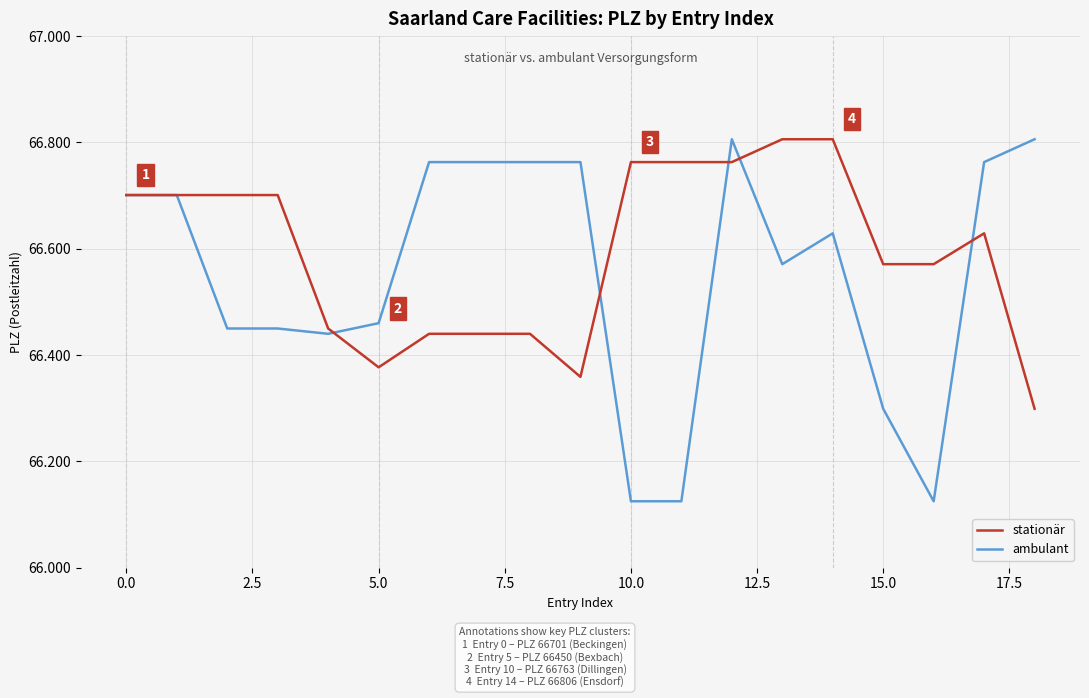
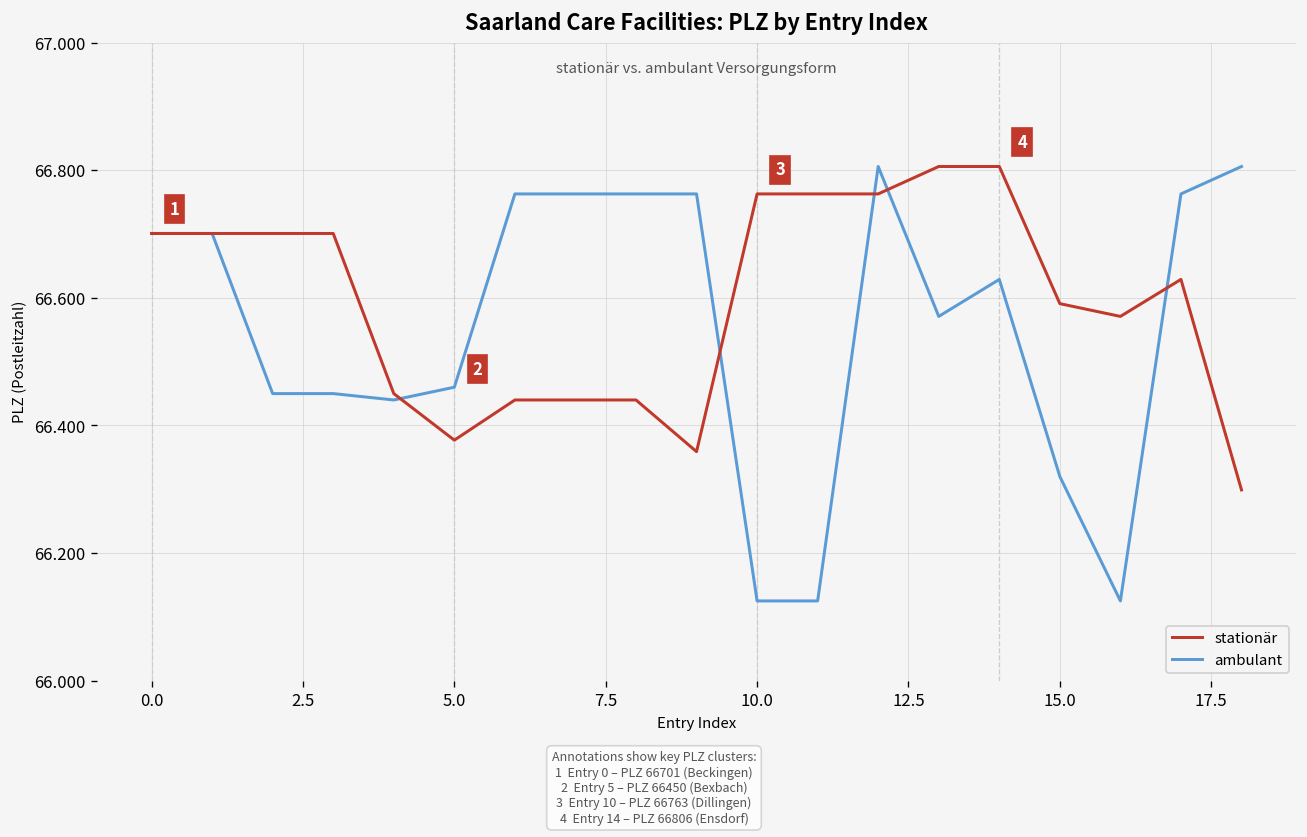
stationär, 15.0: 66.57 -> 66.59
ambulant, 15.0: 66.30 -> 66.32
